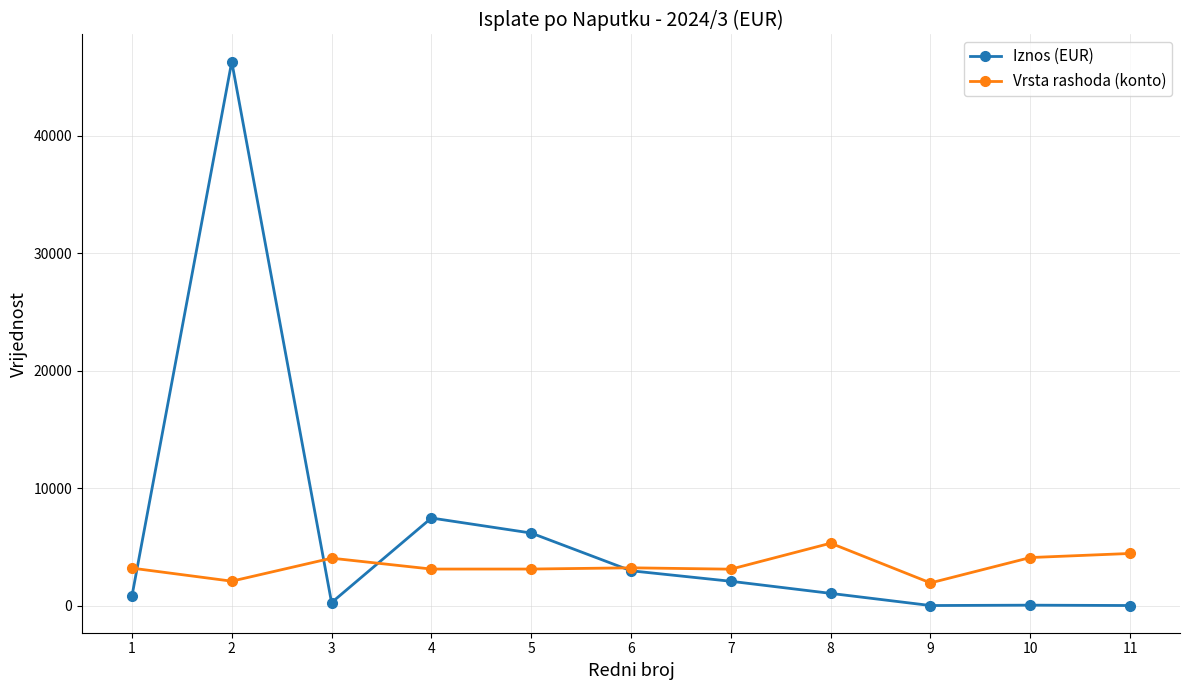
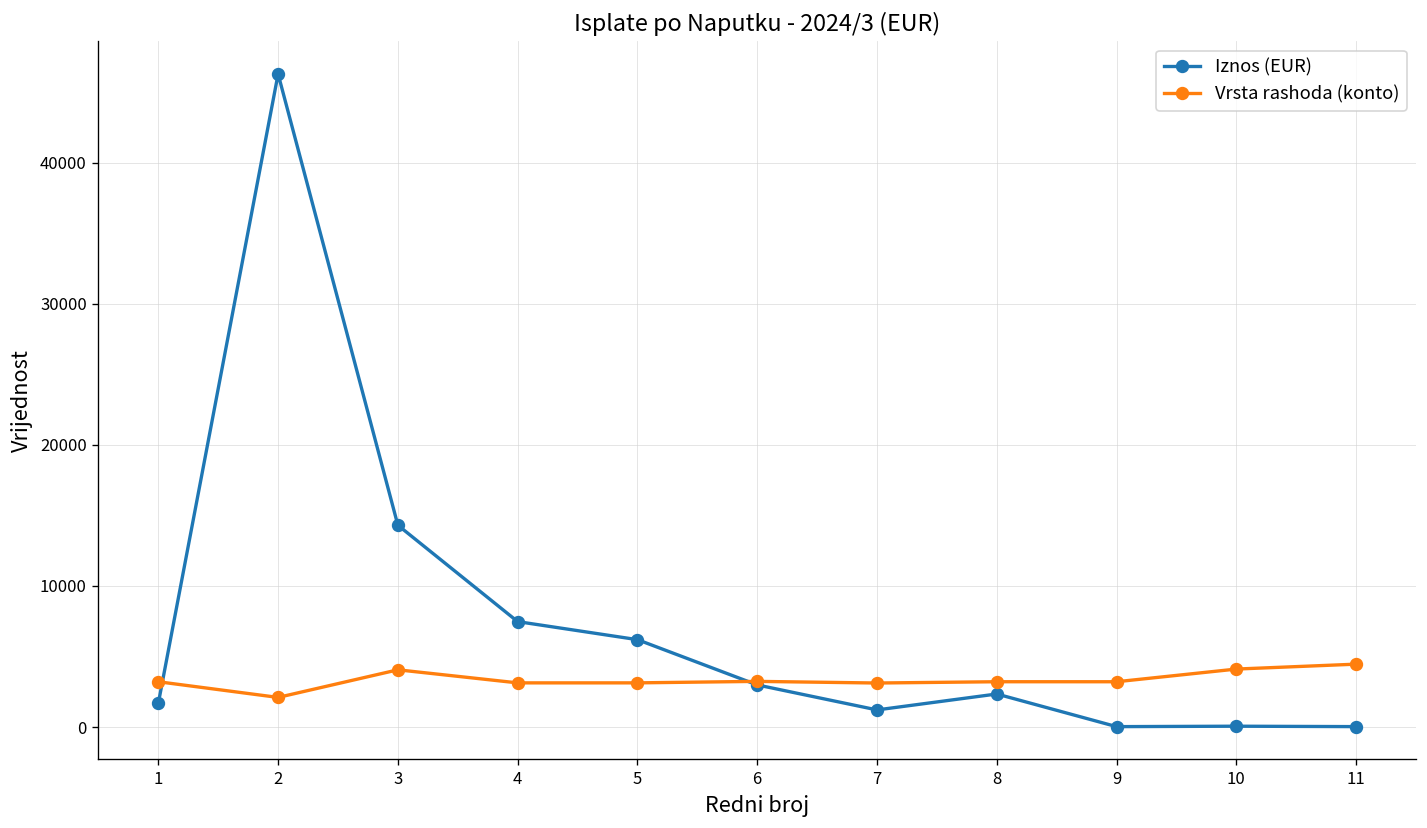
Iznos (EUR), 1: 800 -> 1700
Iznos (EUR), 3: 300 -> 14300
Iznos (EUR), 7: 2100 -> 1200
Iznos (EUR), 8: 1100 -> 2300
Vrsta rashoda (konto), 8: 5300 -> 3200
Vrsta rashoda (konto), 9: 2000 -> 3200
